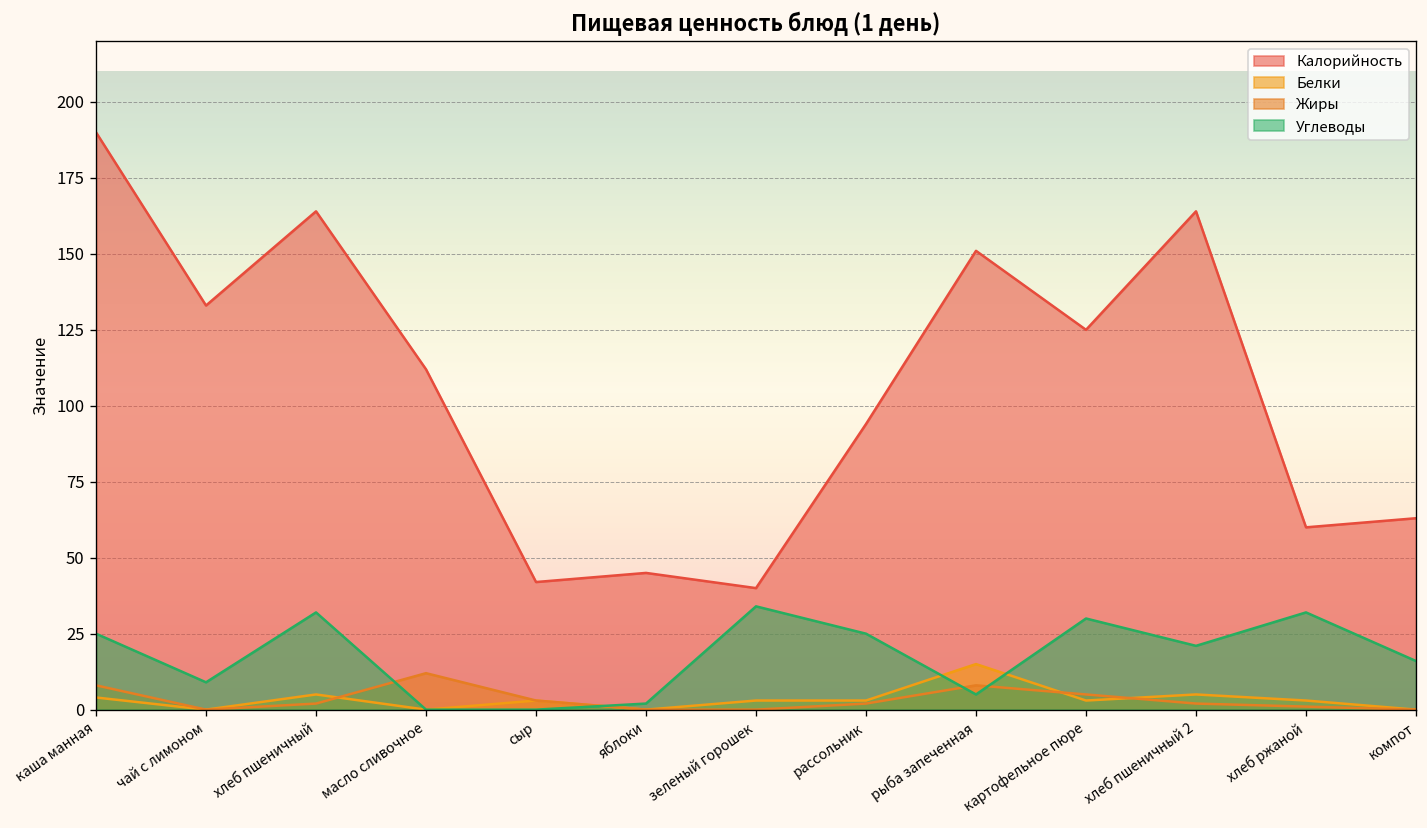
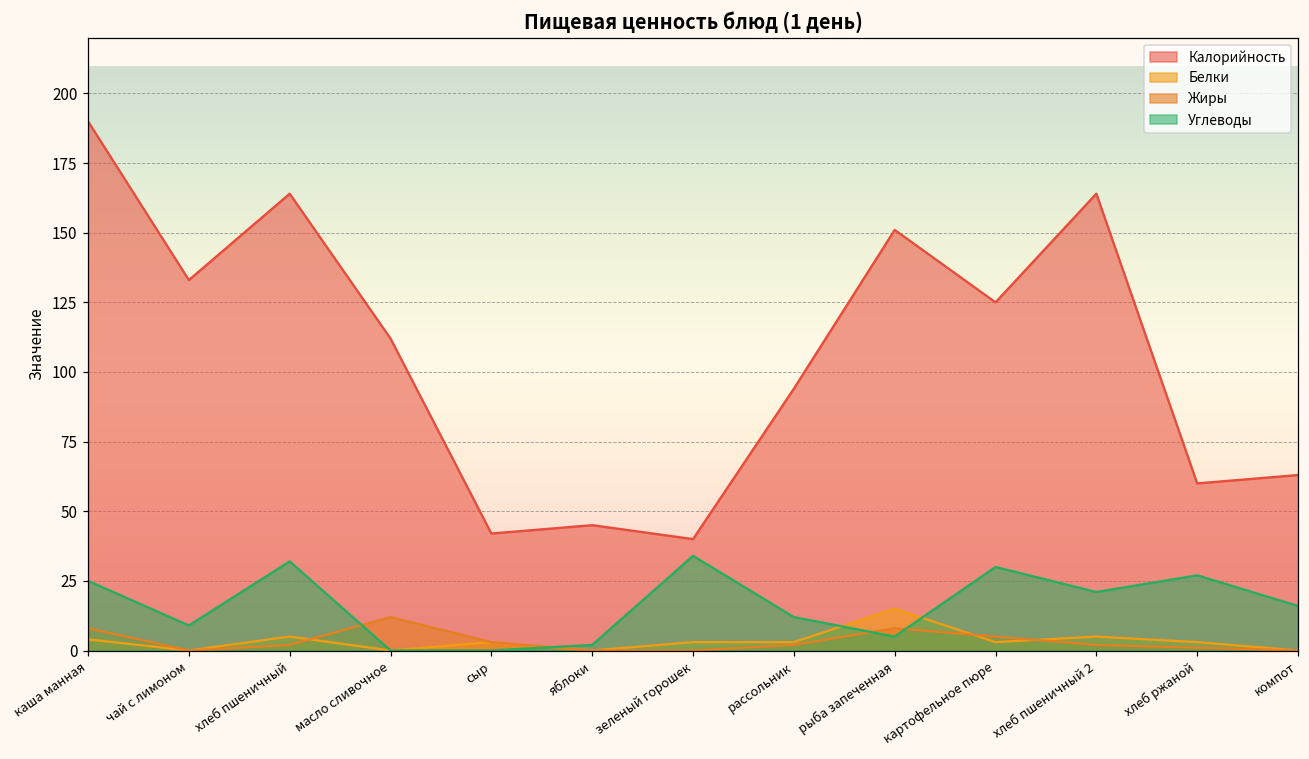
Углеводы, рассольник: 25 -> 12
Углеводы, хлеб ржаной: 32 -> 27
